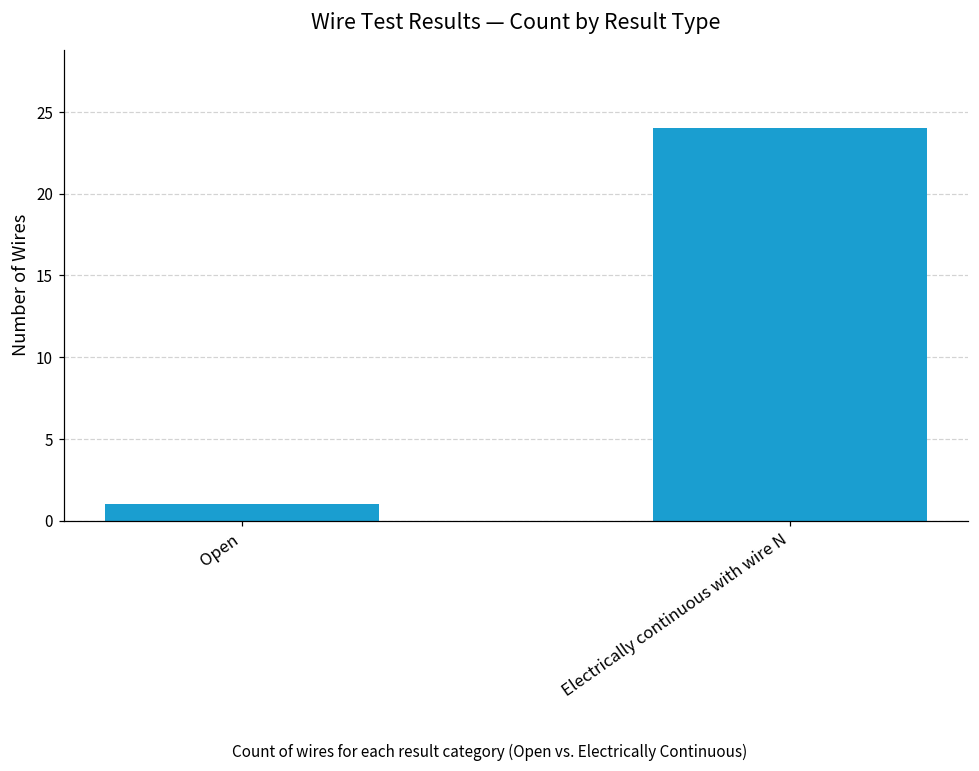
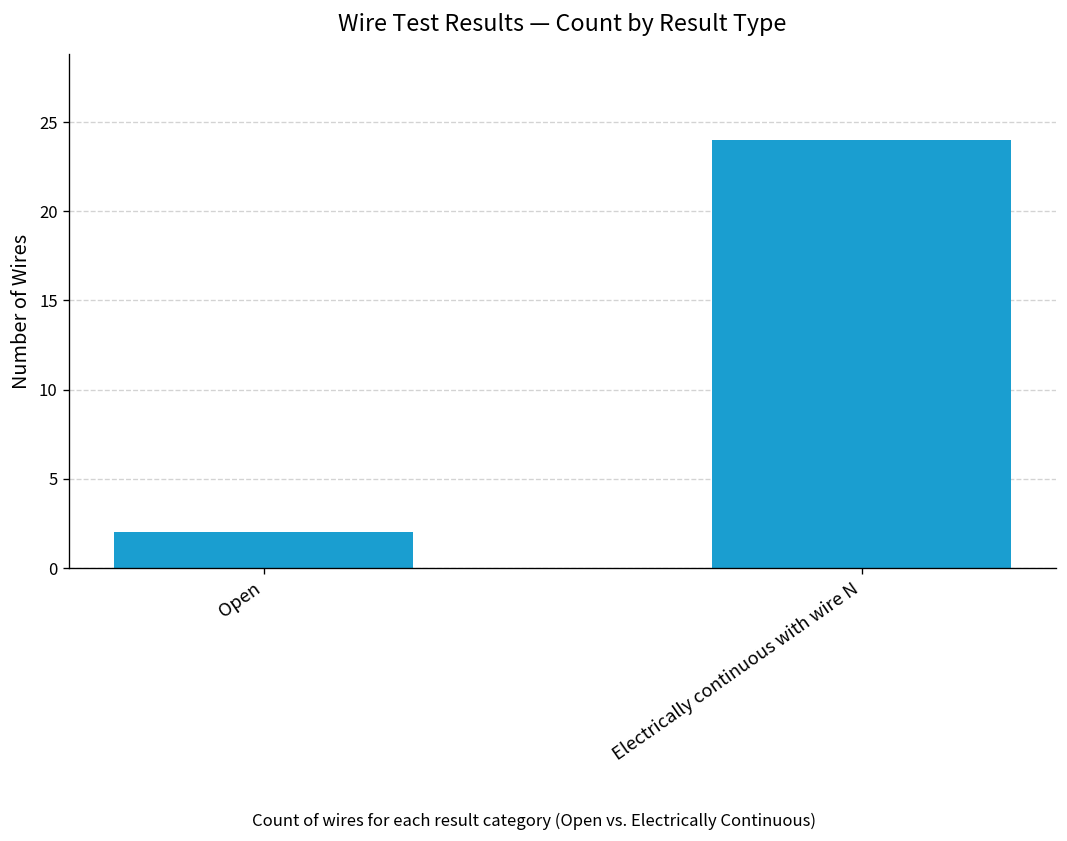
Open: 1 -> 2
